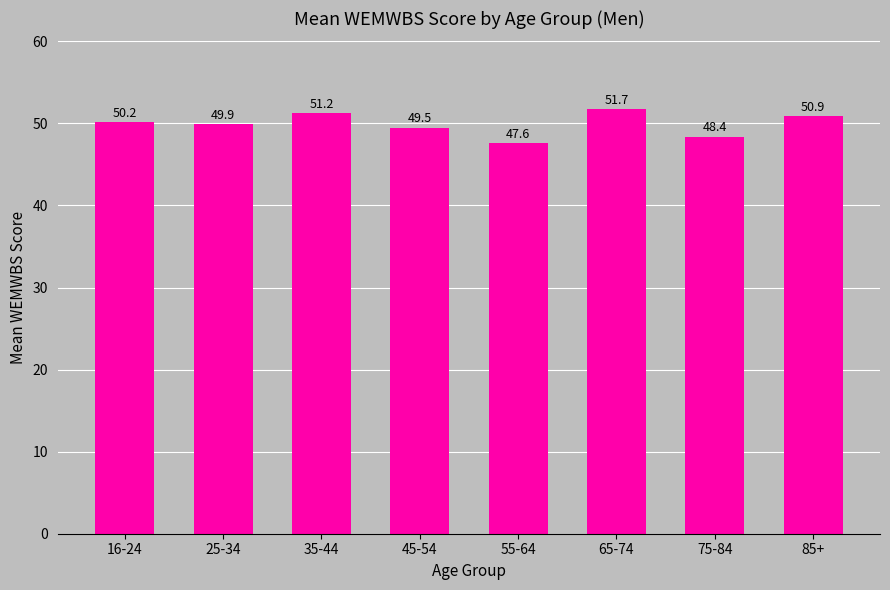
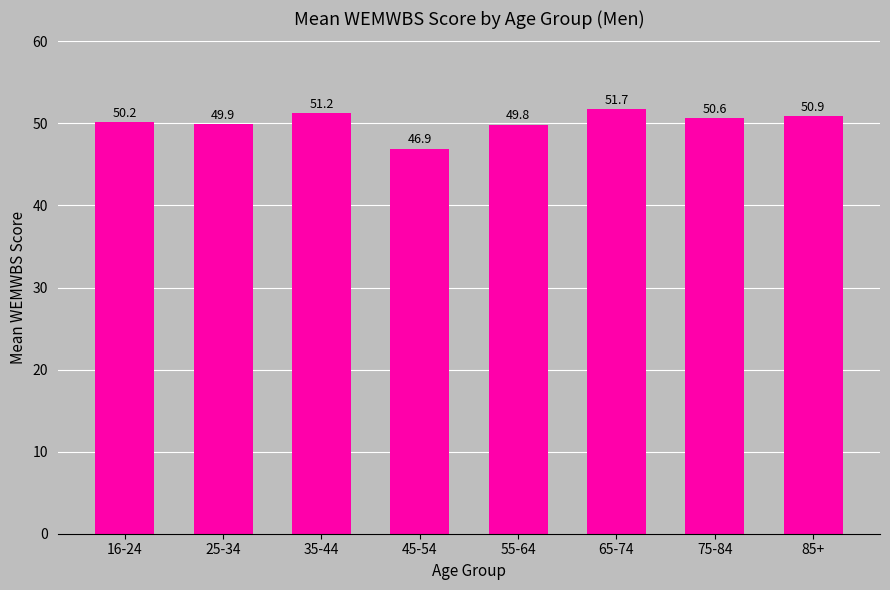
45-54: 49.5 -> 46.9
55-64: 47.6 -> 49.8
75-84: 48.4 -> 50.6
